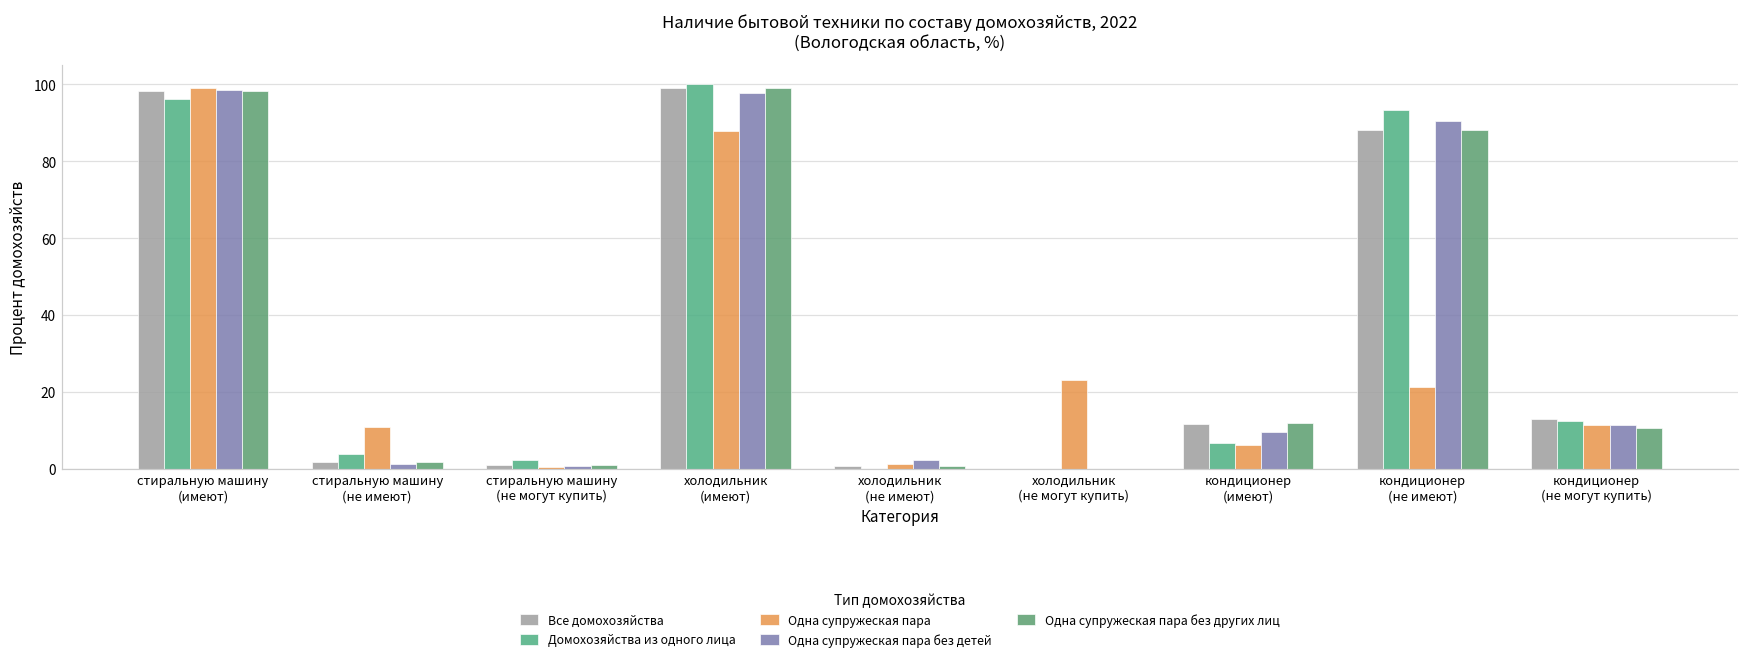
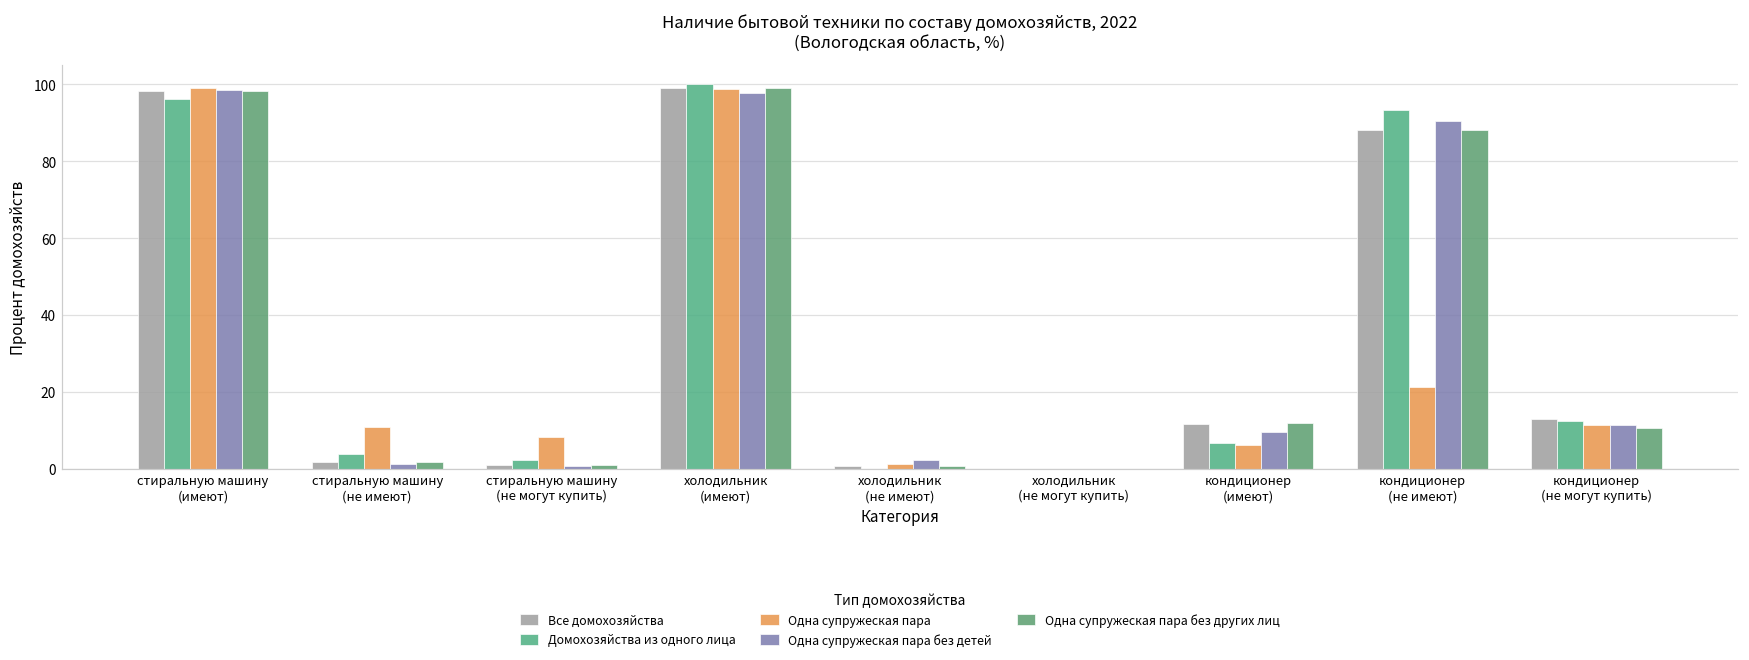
Одна супружеская пара, стиральную машину (не могут купить): 0 -> 8
Одна супружеская пара, холодильник (имеют): 88 -> 99
Одна супружеская пара, холодильник (не могут купить): 23 -> 0
